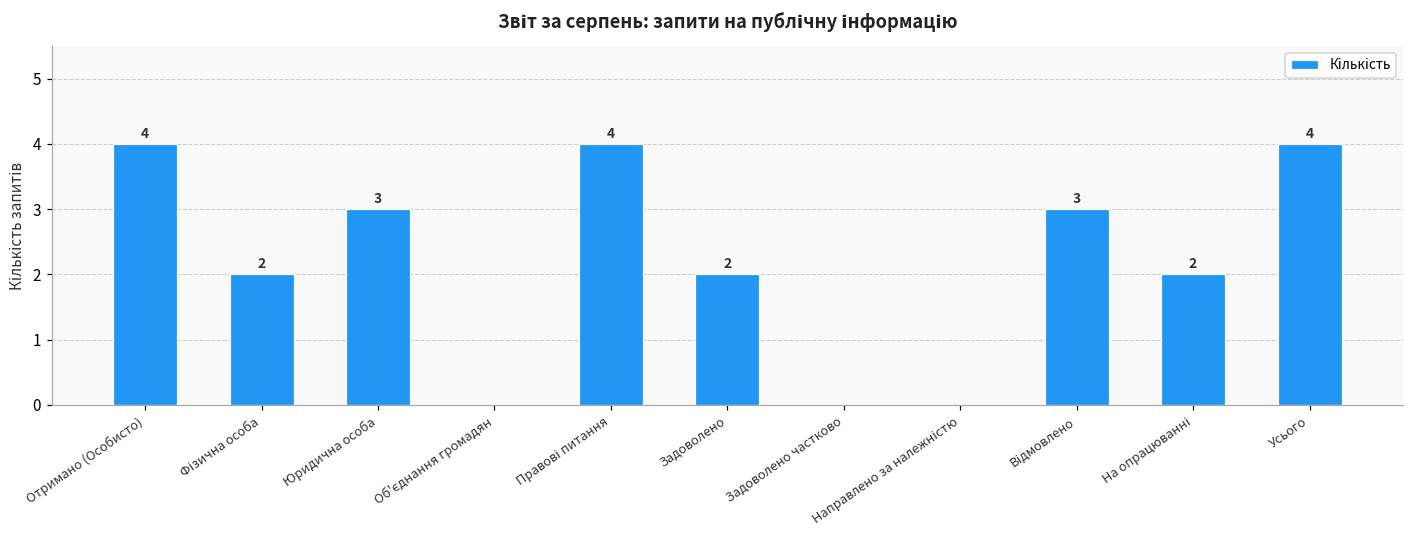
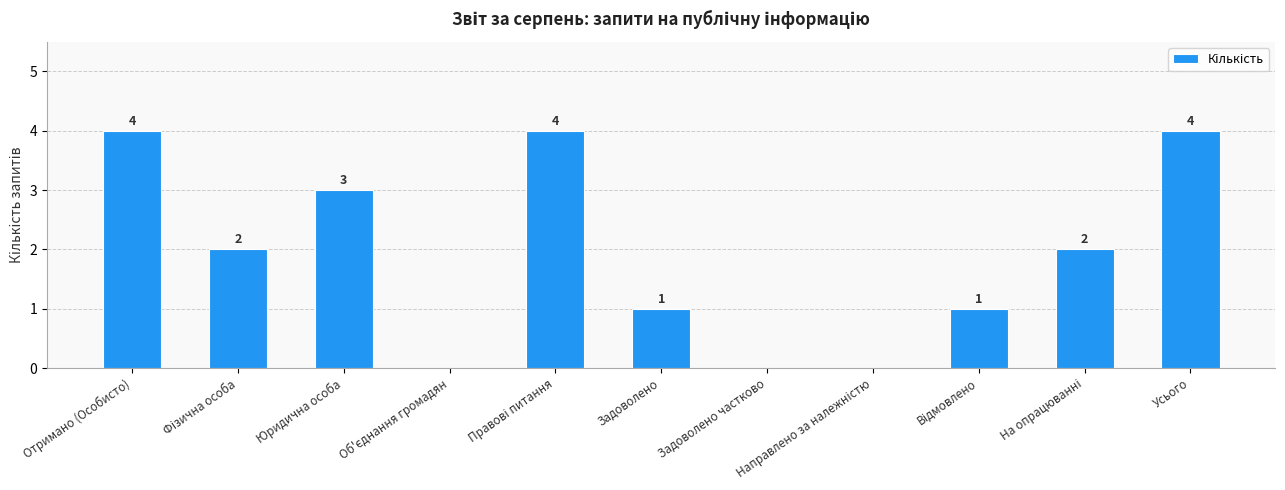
Задоволено: 2 -> 1
Відмовлено: 3 -> 1
